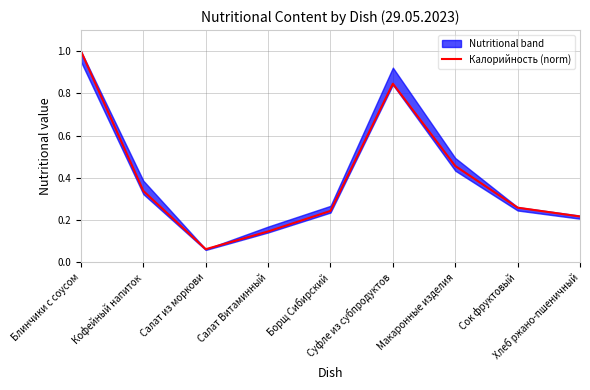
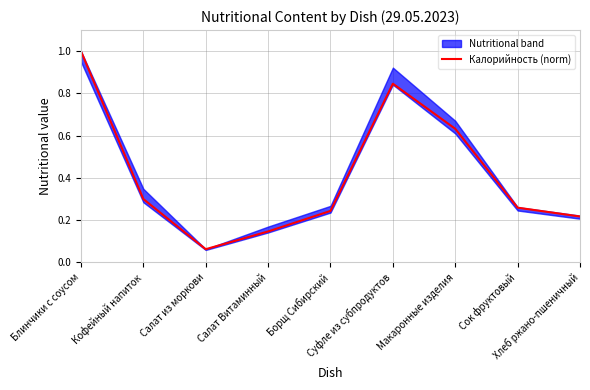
Калорийность (norm), Кофейный напиток: 0.34 -> 0.30
Калорийность (norm), Макаронные изделия: 0.46 -> 0.63
